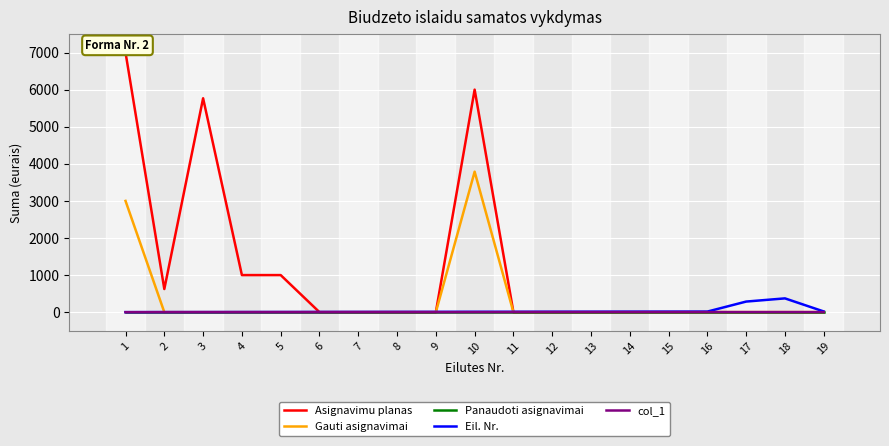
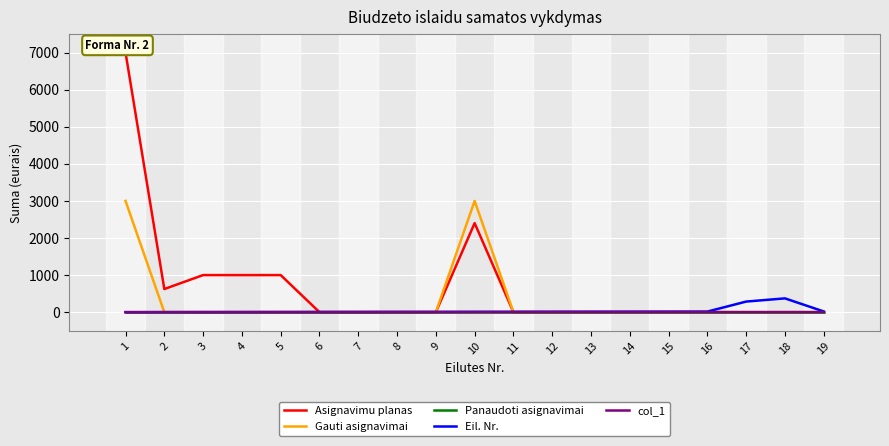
Asignavimu planas, 3: 5800 -> 1000
Asignavimu planas, 10: 6000 -> 2400
Gauti asignavimai, 10: 3800 -> 3000
